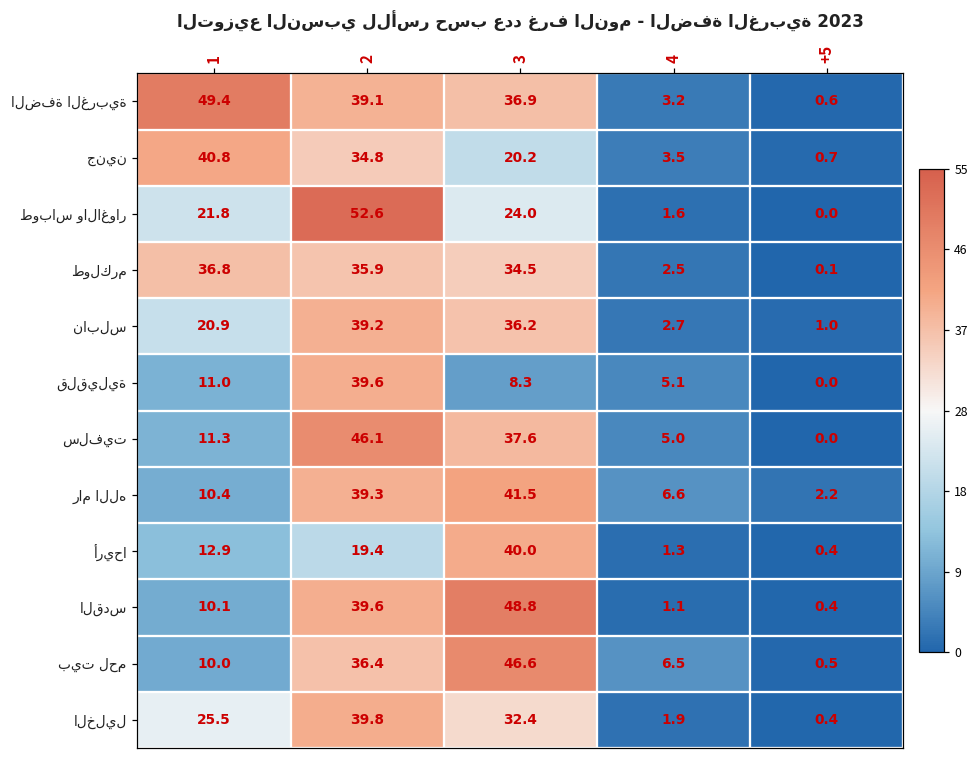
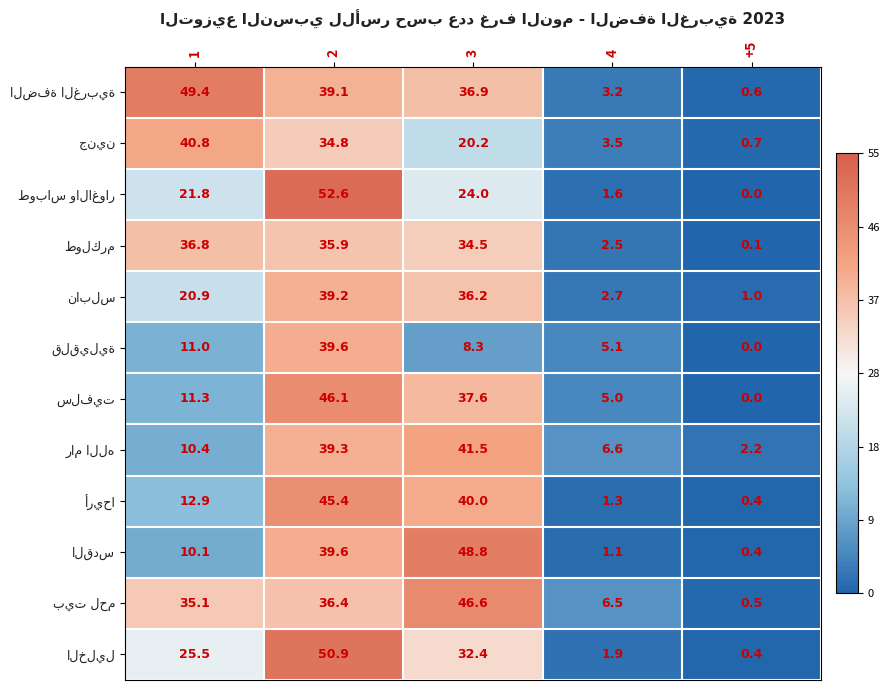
أريحا, 2: 19.4 -> 45.4
بيت لحم, 1: 10.0 -> 35.1
الخليل, 2: 39.8 -> 50.9
